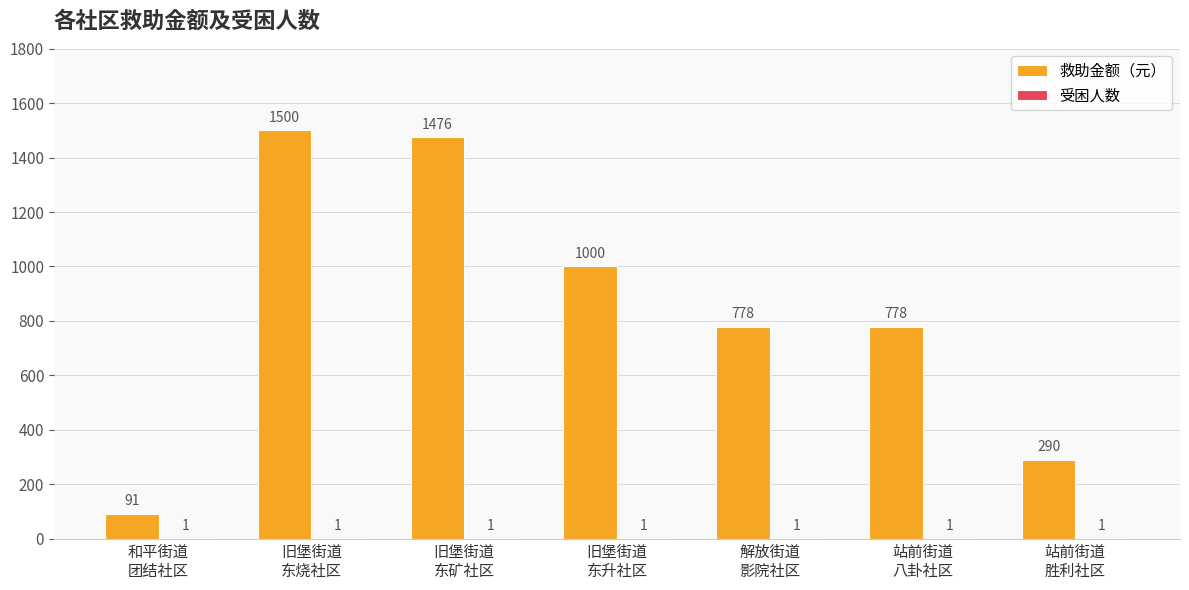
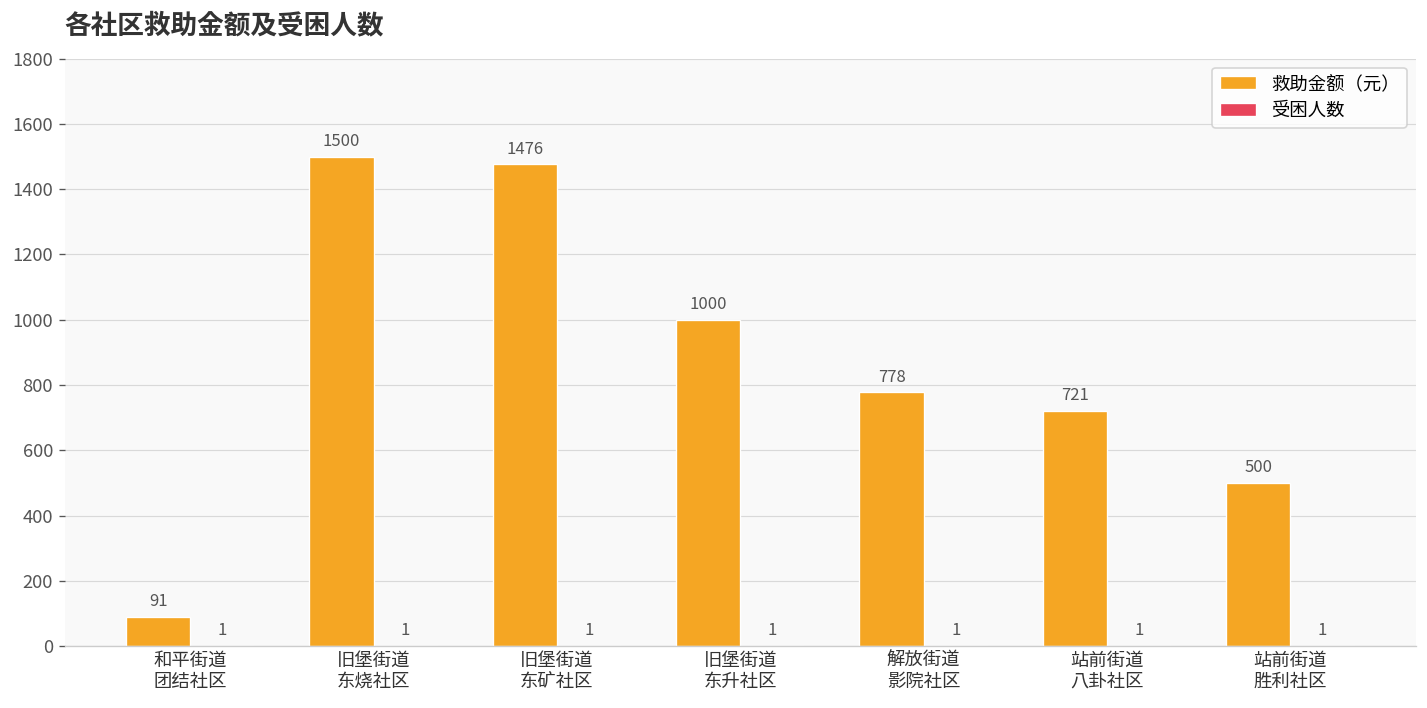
救助金额（元）, 站前街道 八卦社区: 778 -> 721
救助金额（元）, 站前街道 胜利社区: 290 -> 500
